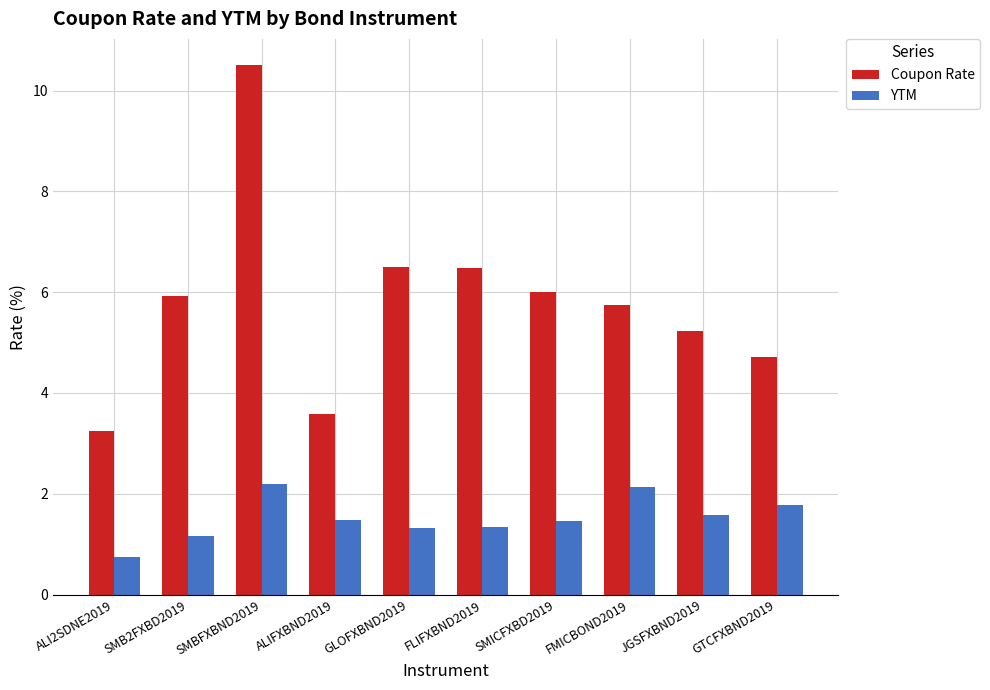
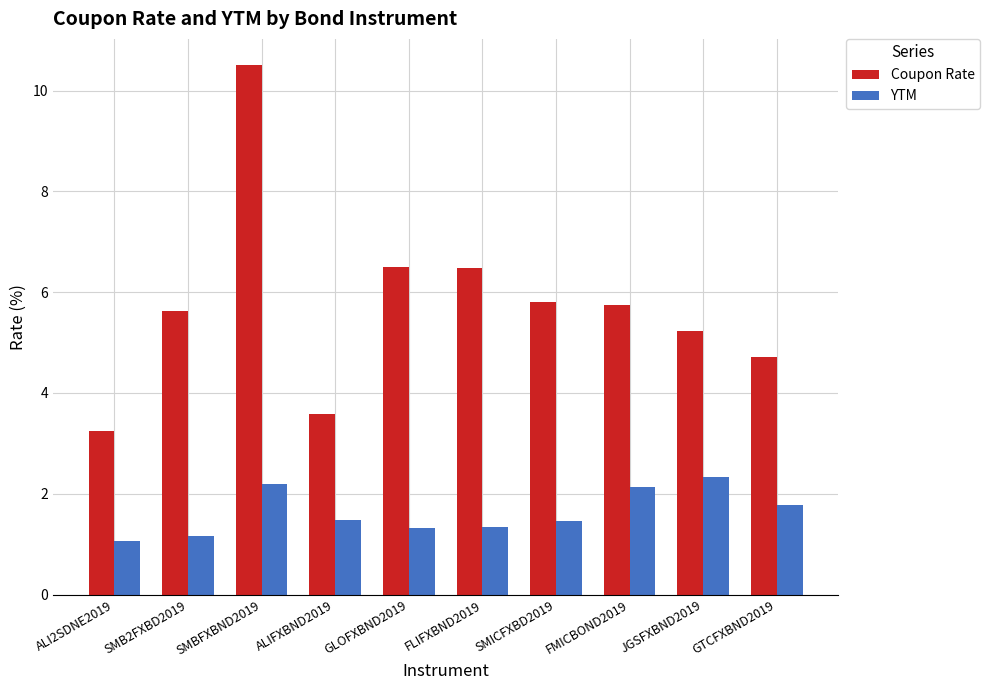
YTM, ALI2SDNE2019: 0.7 -> 1.1
Coupon Rate, SMB2FXBD2019: 5.9 -> 5.6
Coupon Rate, SMICFXBD2019: 6.0 -> 5.8
YTM, JGSFXBND2019: 1.6 -> 2.3
